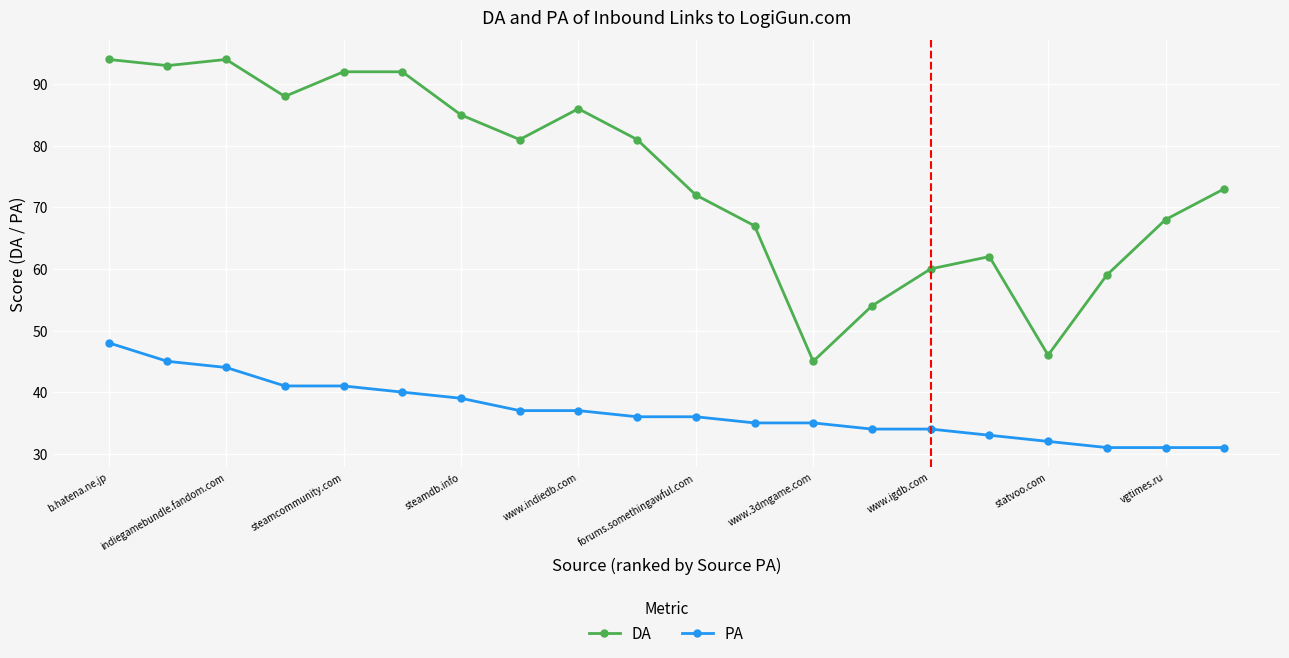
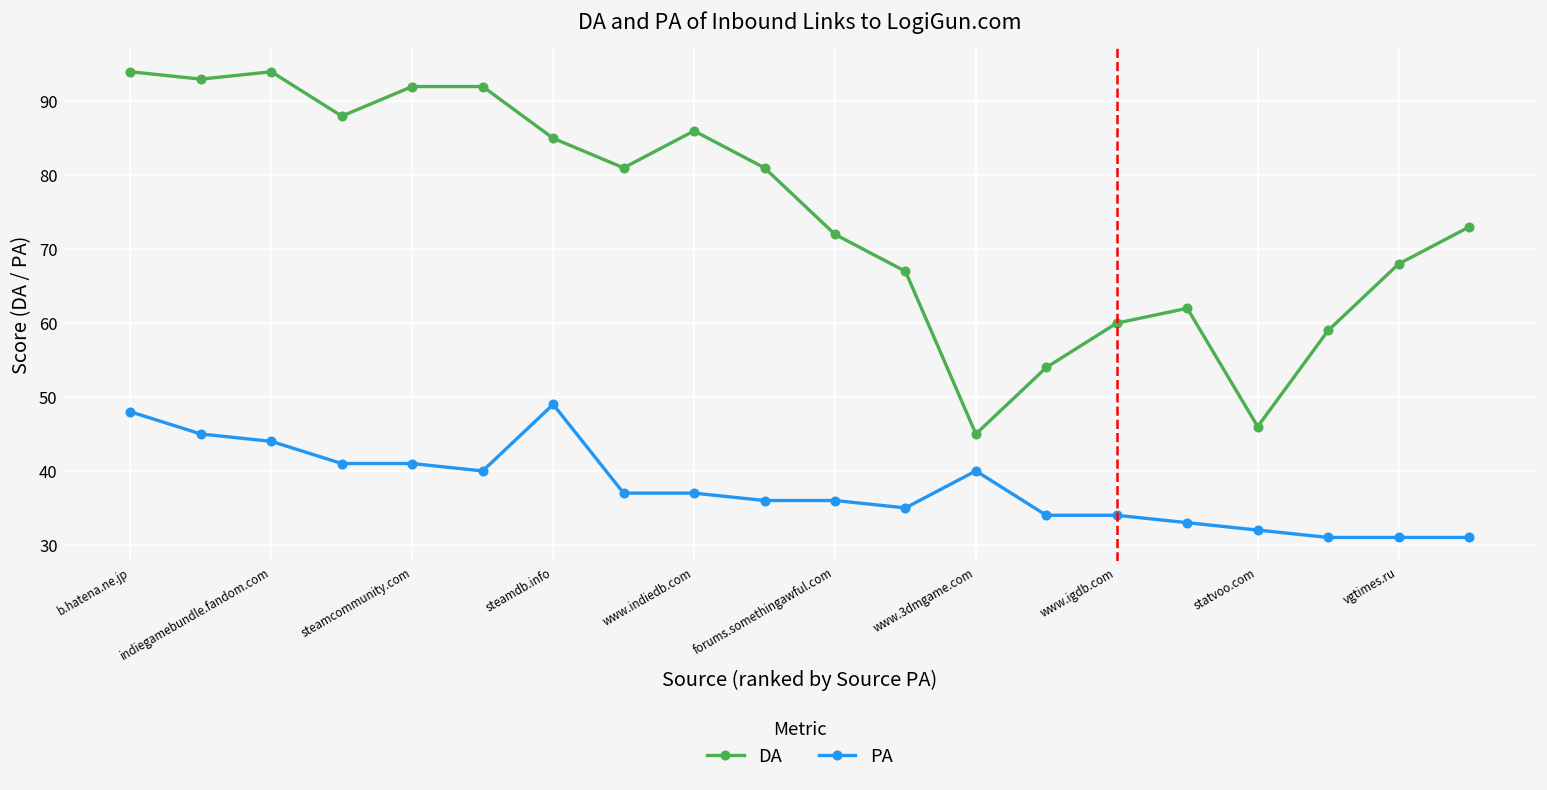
PA, steamdb.info: 39 -> 49
PA, www.3dmgame.com: 35 -> 40
